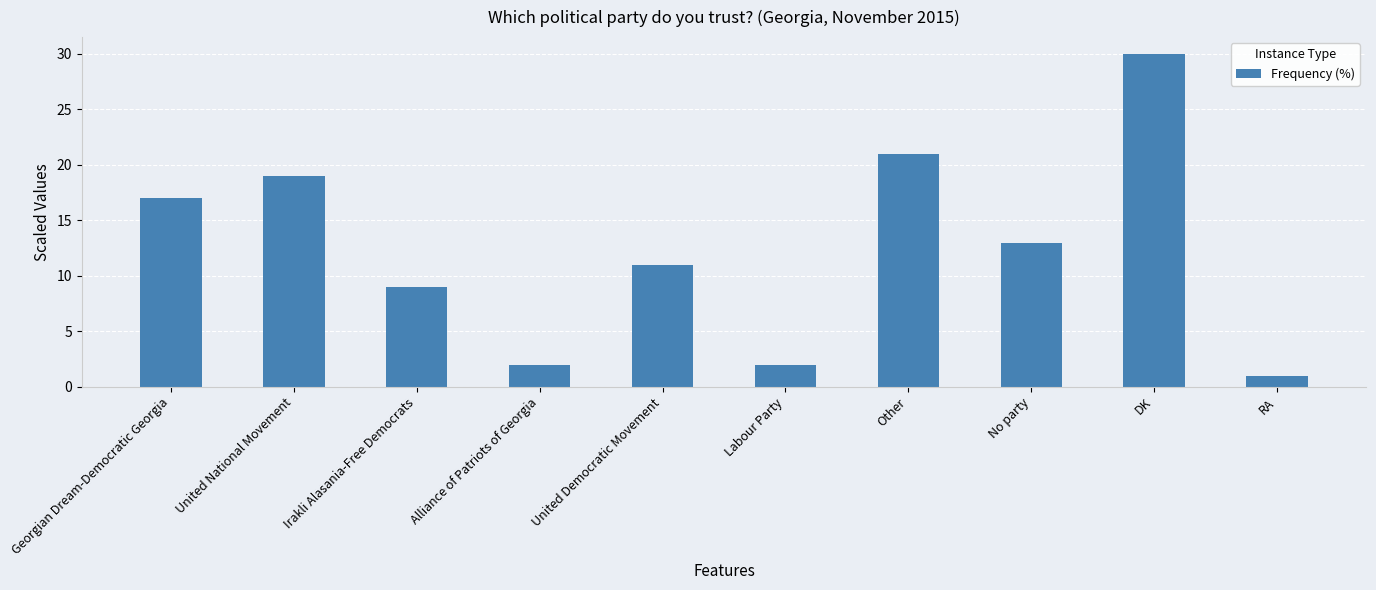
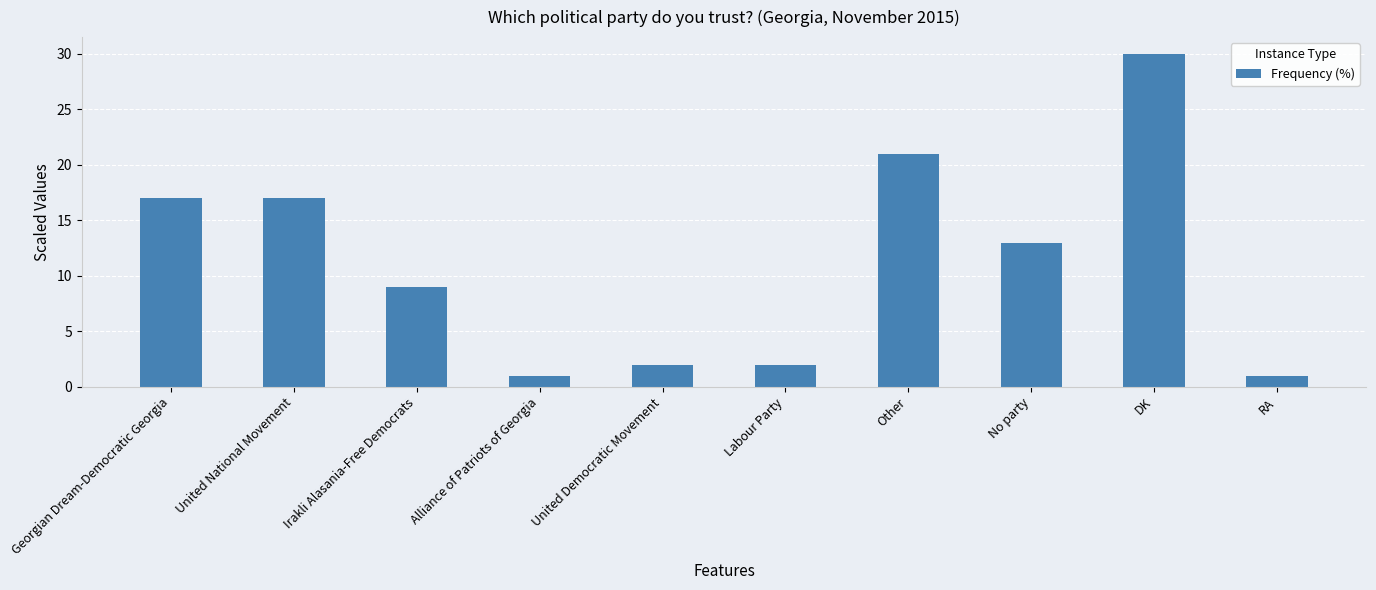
United National Movement: 19 -> 17
Alliance of Patriots of Georgia: 2 -> 1
United Democratic Movement: 11 -> 2
